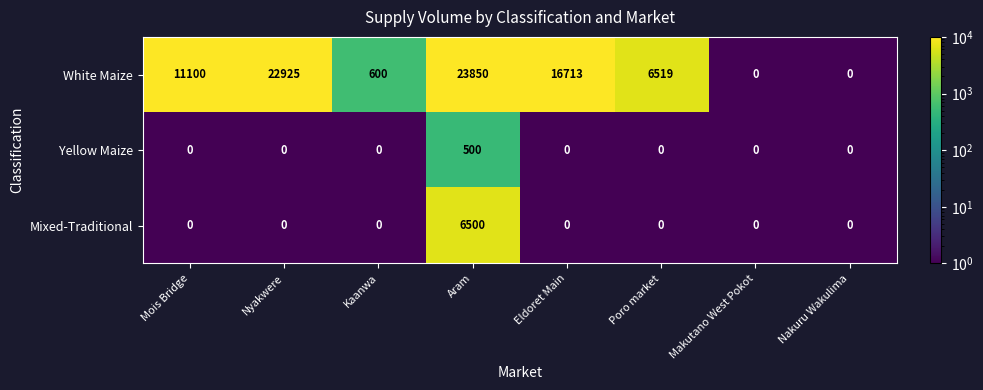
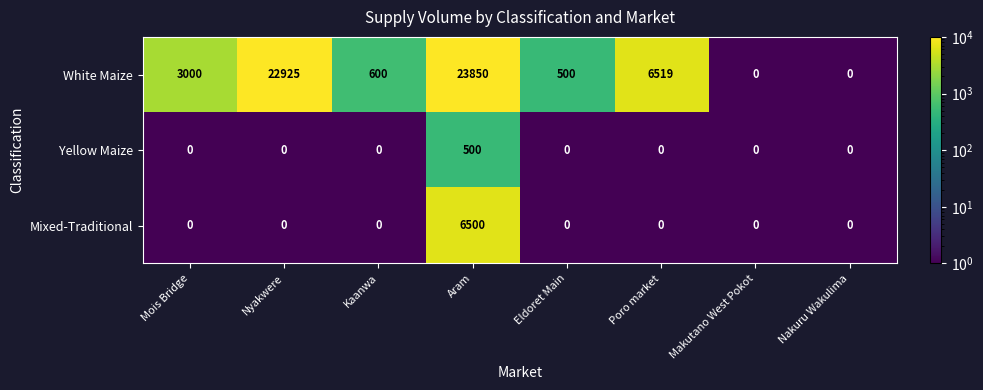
White Maize, Mois Bridge: 11100 -> 3000
White Maize, Eldoret Main: 16713 -> 500
